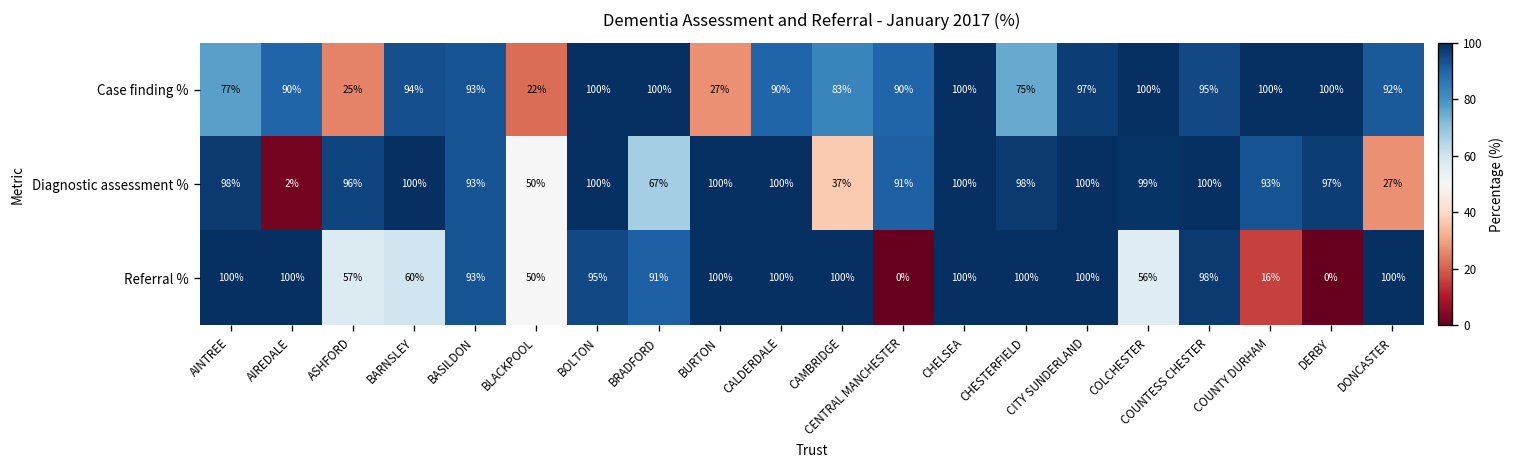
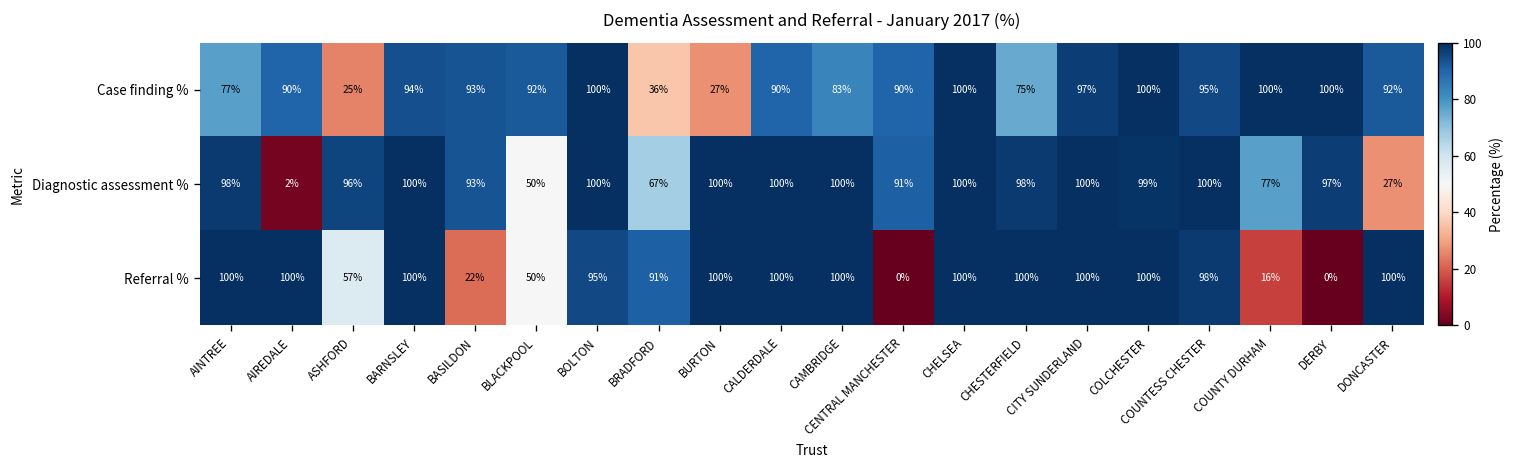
Case finding %, BLACKPOOL: 22% -> 92%
Case finding %, BRADFORD: 100% -> 36%
Diagnostic assessment %, CAMBRIDGE: 37% -> 100%
Diagnostic assessment %, COUNTY DURHAM: 93% -> 77%
Referral %, BARNSLEY: 60% -> 100%
Referral %, BASILDON: 93% -> 22%
Referral %, COLCHESTER: 56% -> 100%
